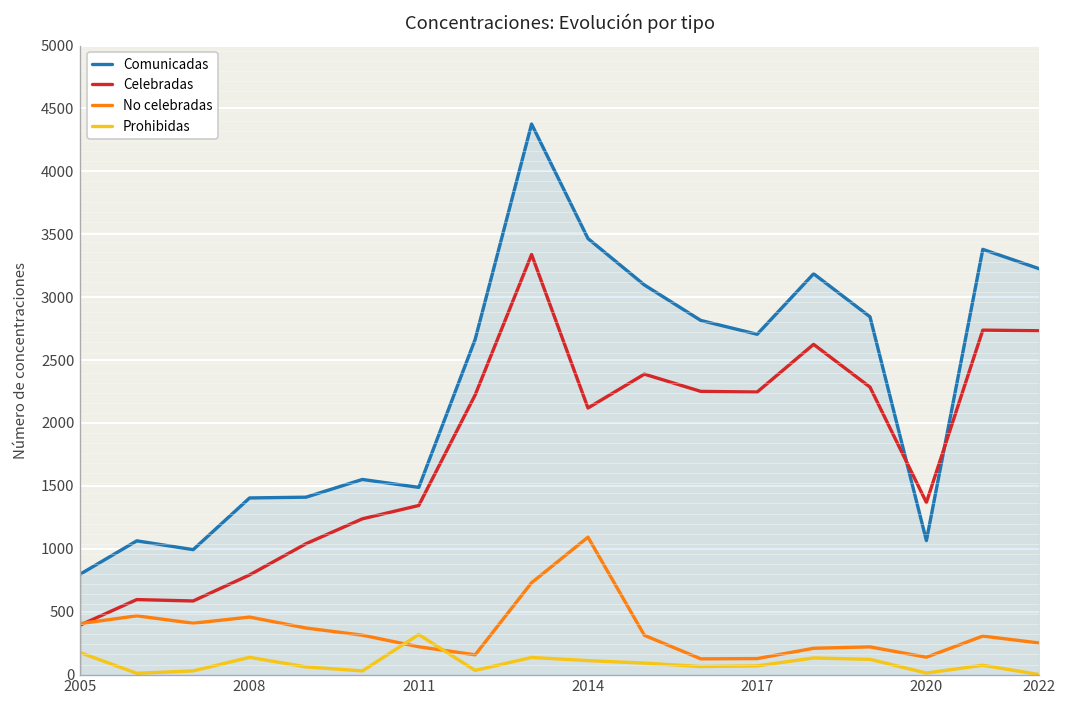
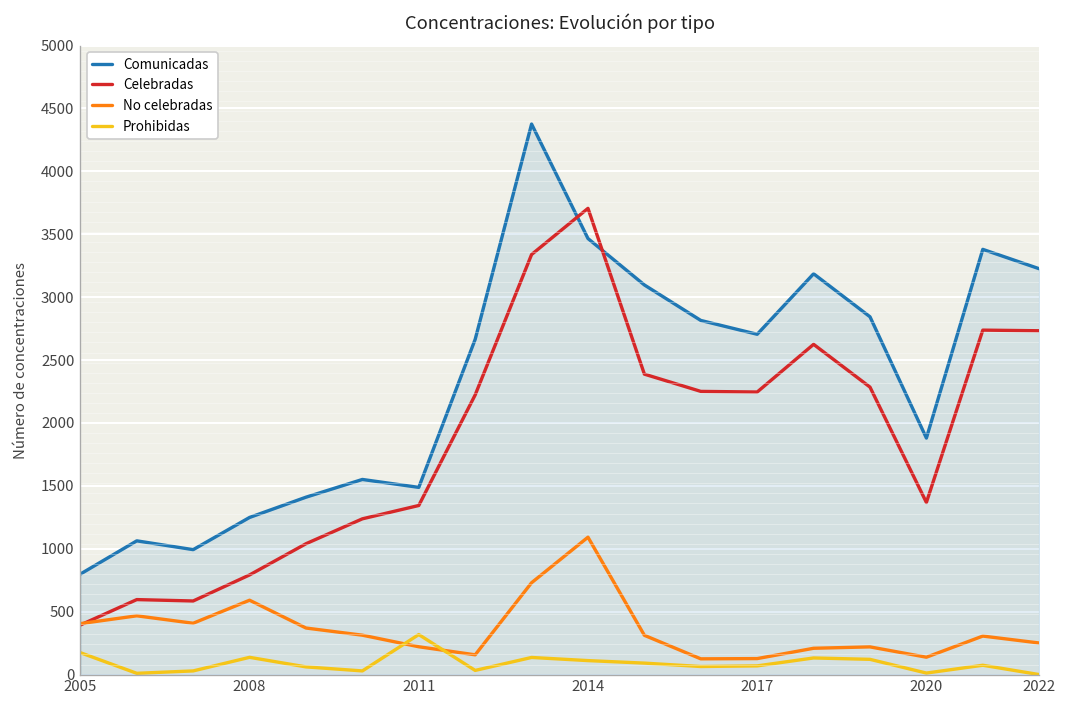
Comunicadas, 2008: 1400 -> 1250
No celebradas, 2008: 460 -> 590
Celebradas, 2014: 2120 -> 3710
Comunicadas, 2020: 1070 -> 1880
